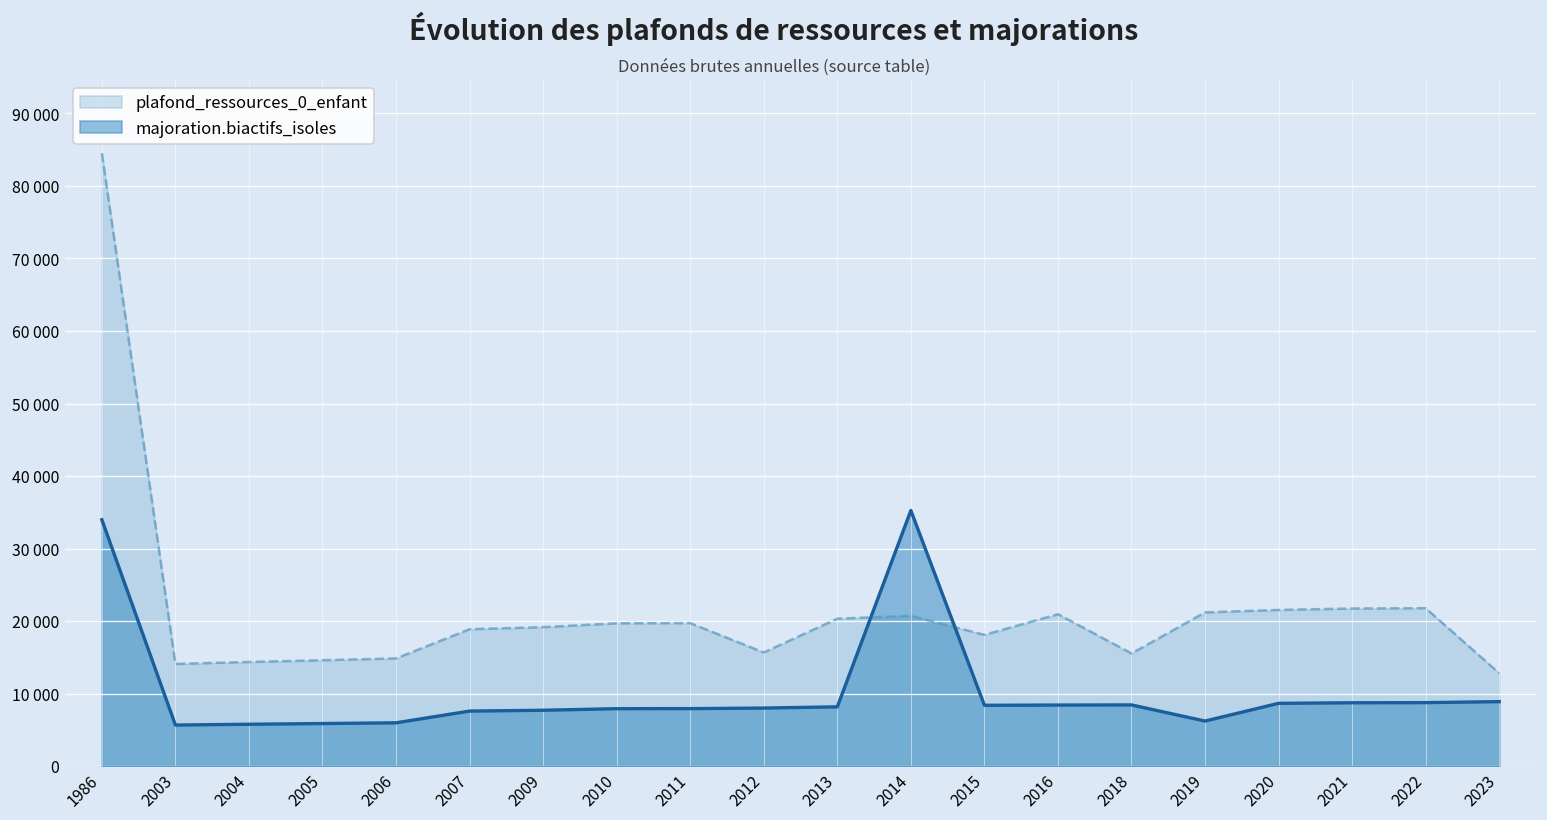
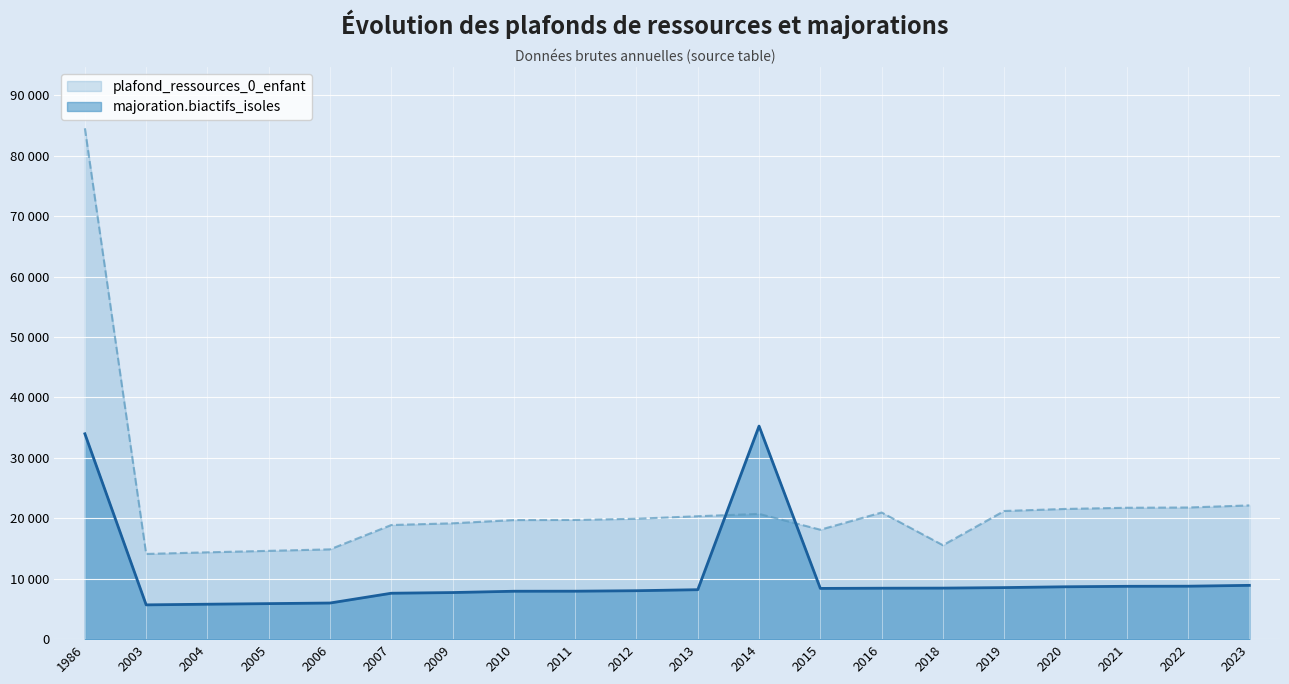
plafond_ressources_0_enfant, 2012: 16000 -> 20000
majoration.biactifs_isoles, 2019: 6000 -> 9000
plafond_ressources_0_enfant, 2023: 13000 -> 22000
